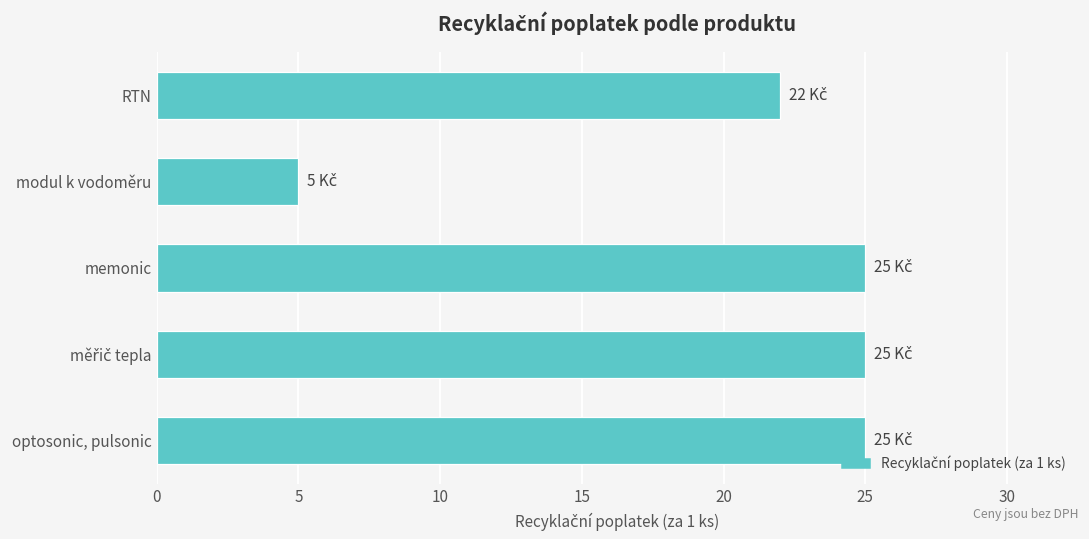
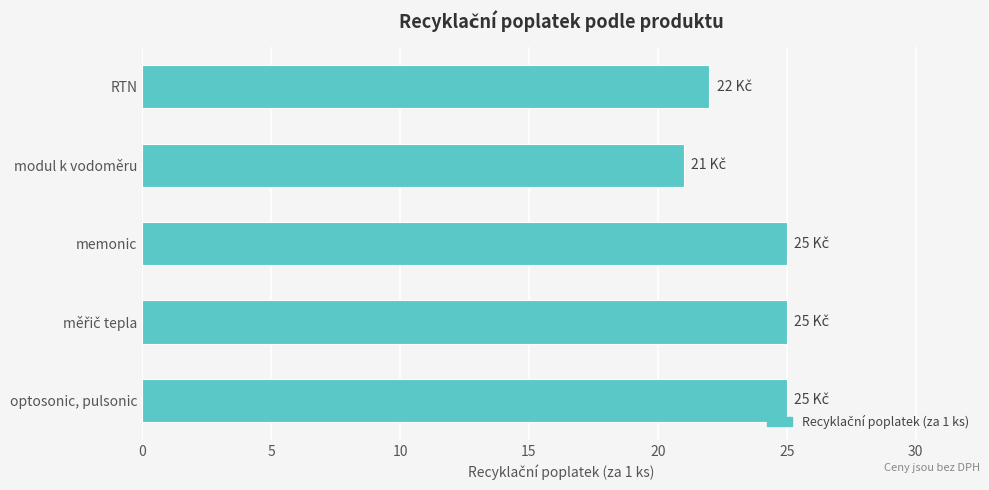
modul k vodoměru: 5 -> 21
